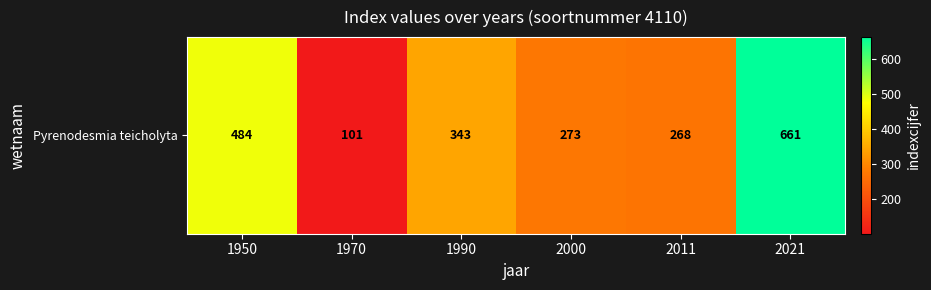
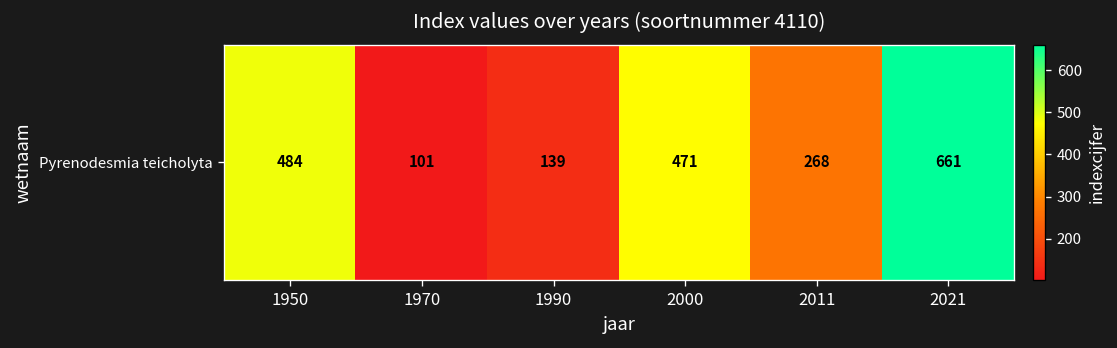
Pyrenodesmia teicholyta, 1990: 343 -> 139
Pyrenodesmia teicholyta, 2000: 273 -> 471
